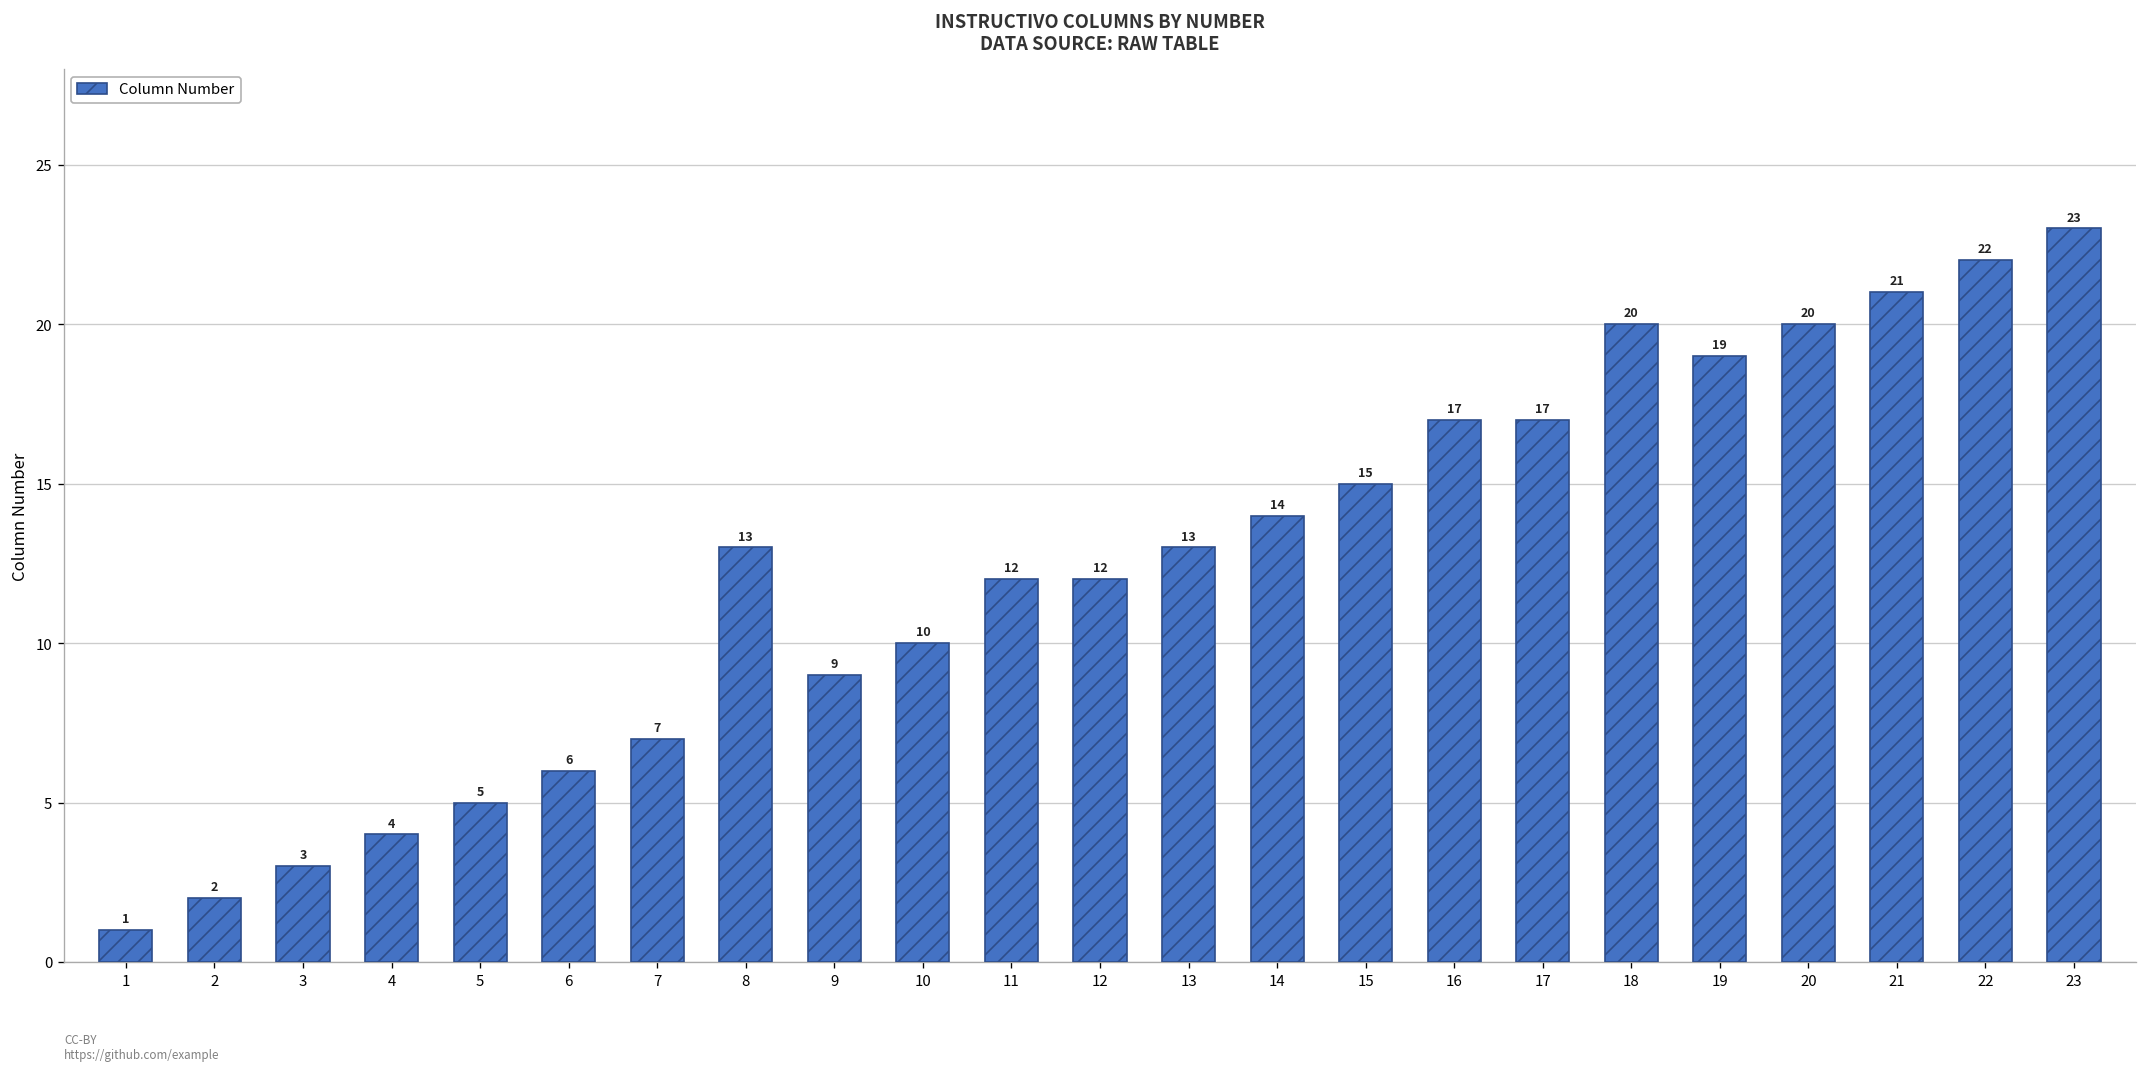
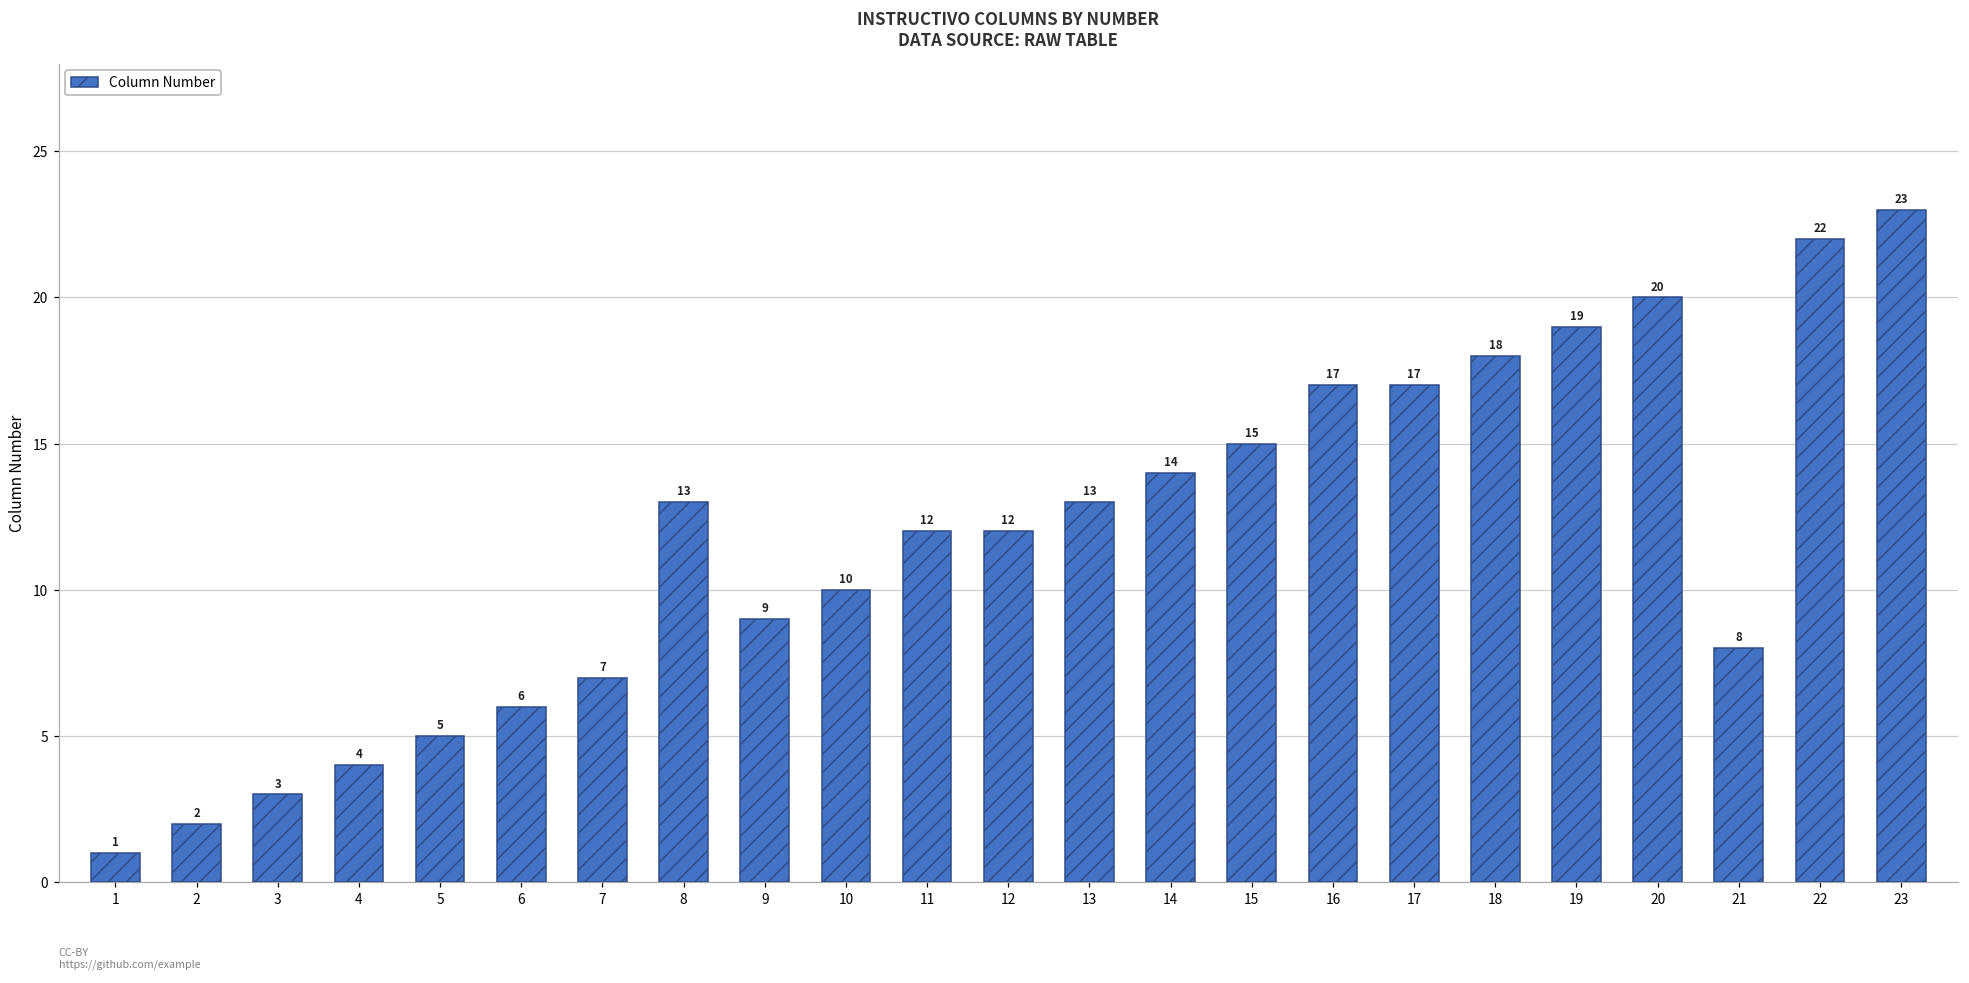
18: 20 -> 18
21: 21 -> 8
